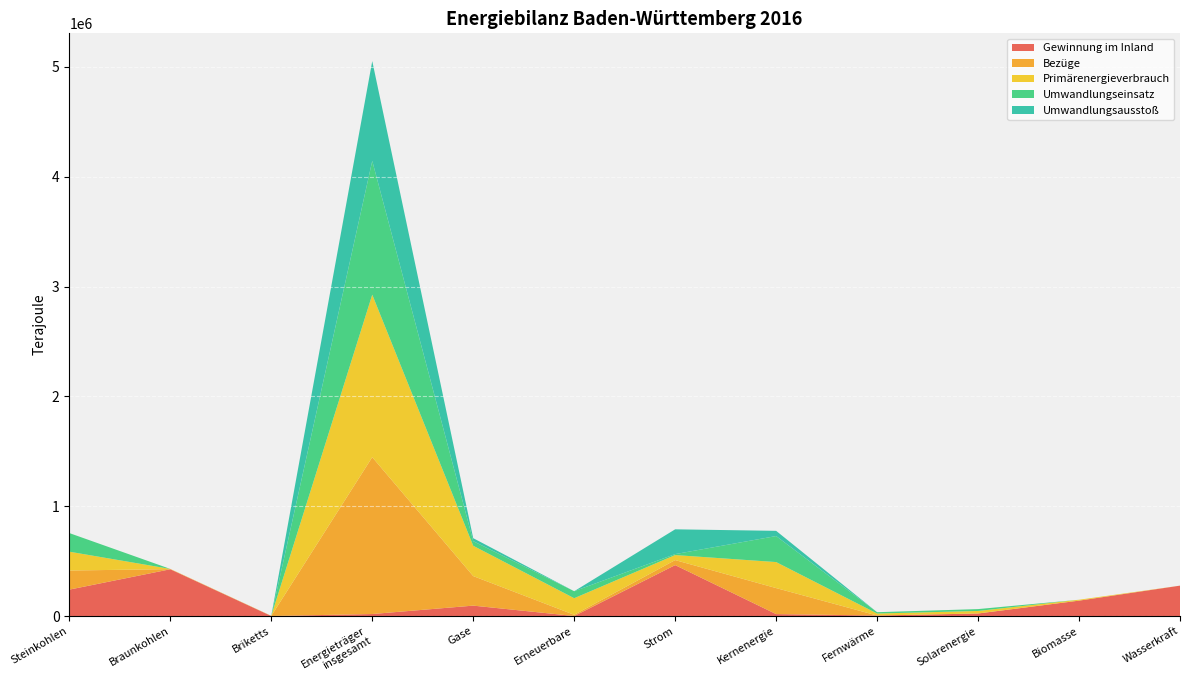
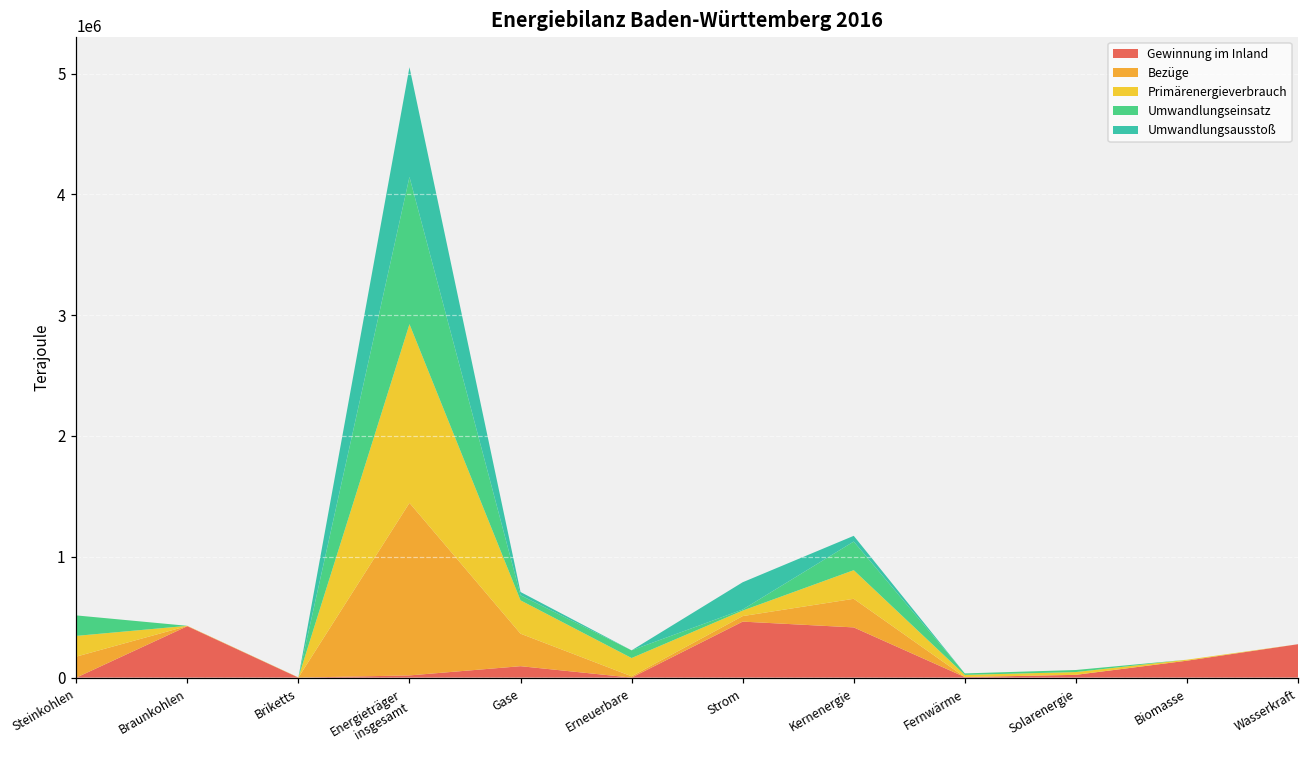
Gewinnung im Inland, Steinkohlen: 240000 -> 0
Gewinnung im Inland, Kernenergie: 20000 -> 420000
